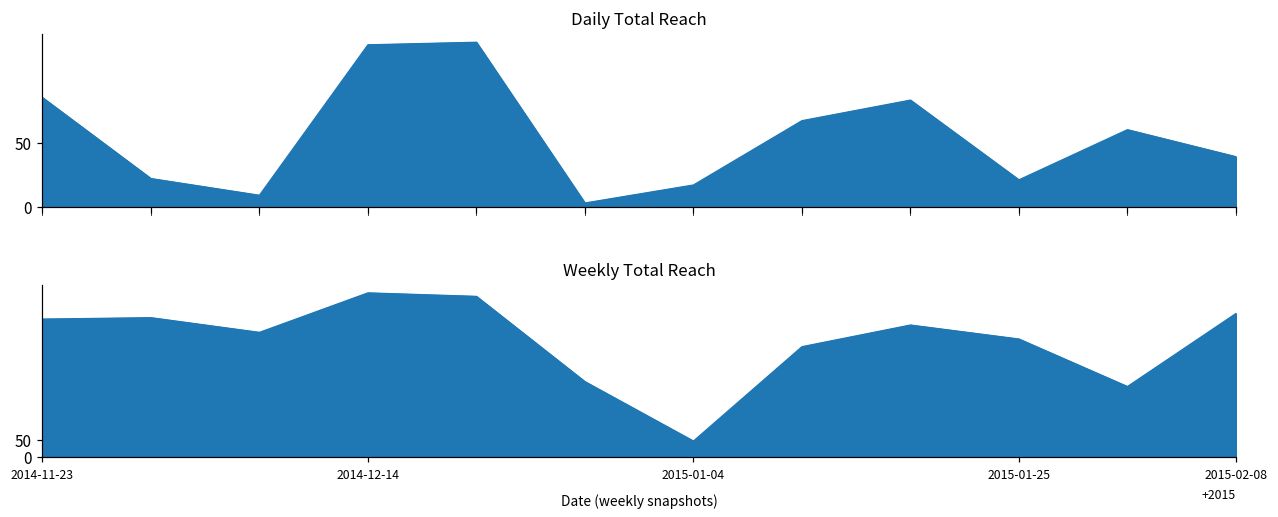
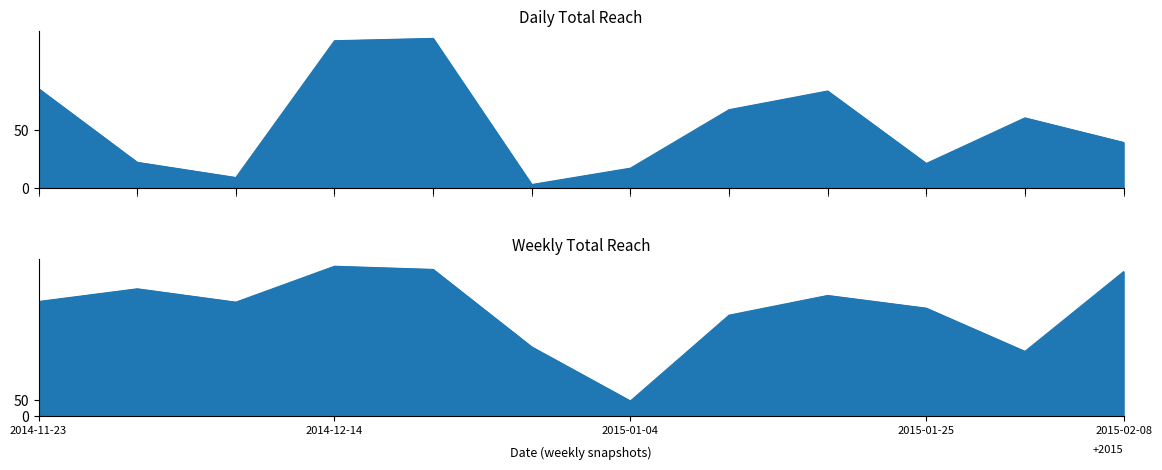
Weekly Total Reach, 2014-11-23: 400 -> 360
Weekly Total Reach, 2015-02-08: 410 -> 450
